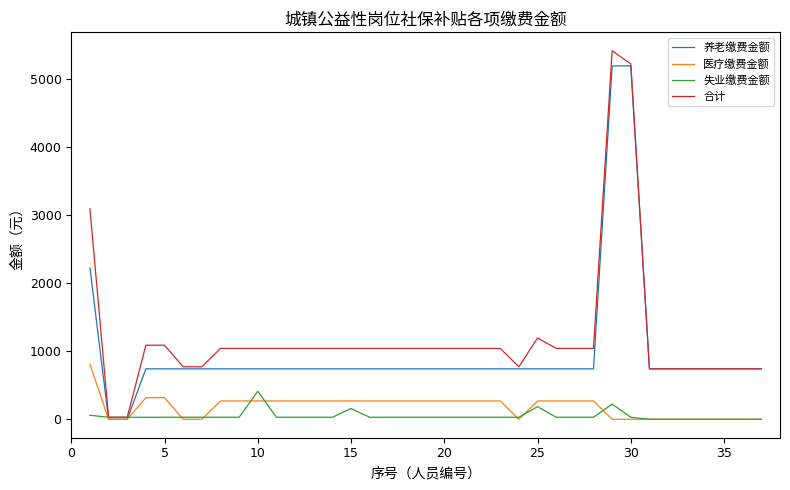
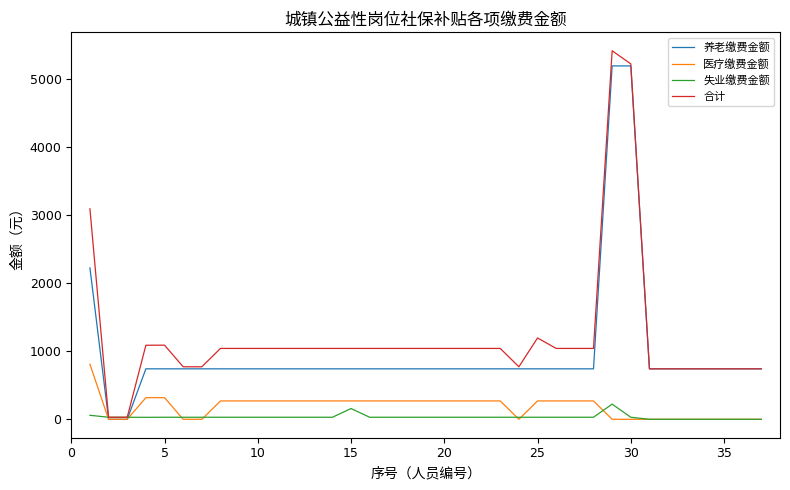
失业缴费金额, 10: 400 -> 0
失业缴费金额, 25: 200 -> 0
